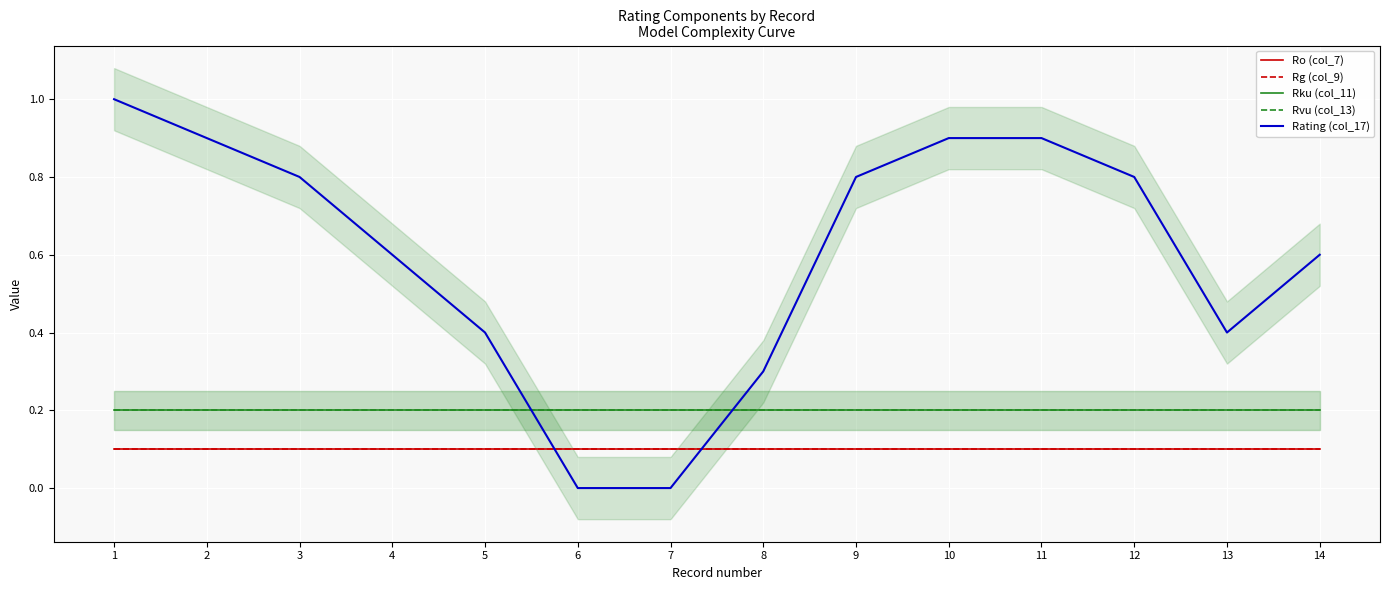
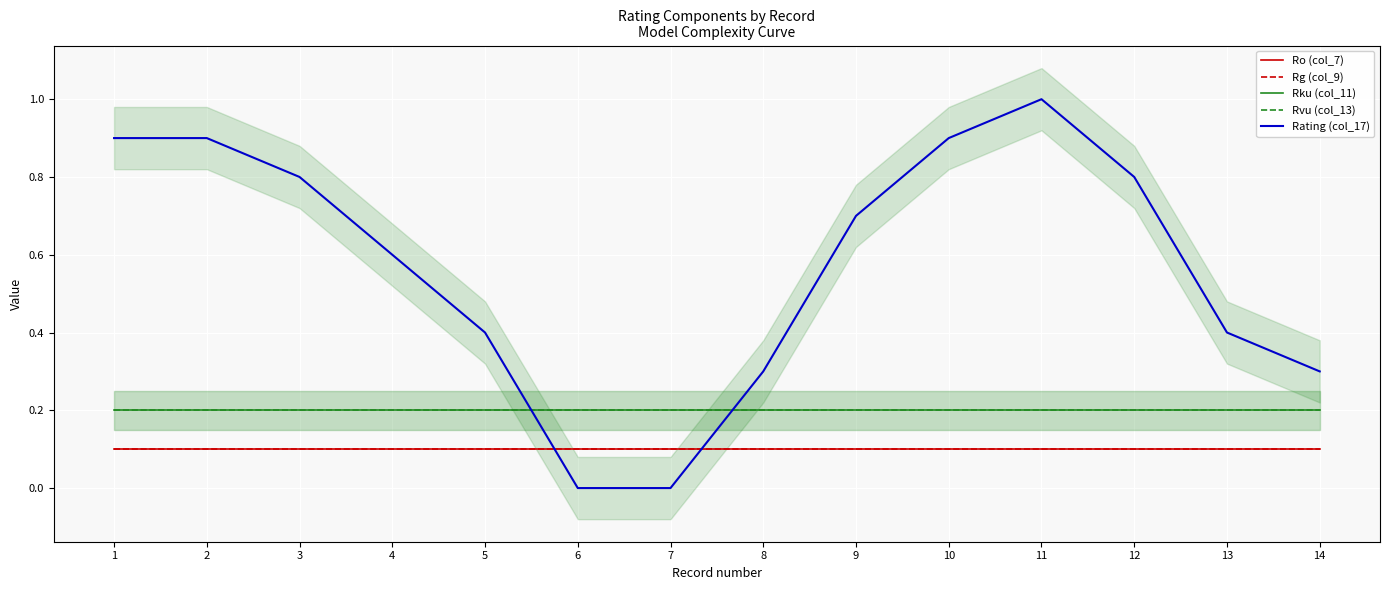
Rating (col_17), 1: 1.0 -> 0.9
Rating (col_17), 9: 0.8 -> 0.7
Rating (col_17), 11: 0.9 -> 1.0
Rating (col_17), 14: 0.6 -> 0.3
